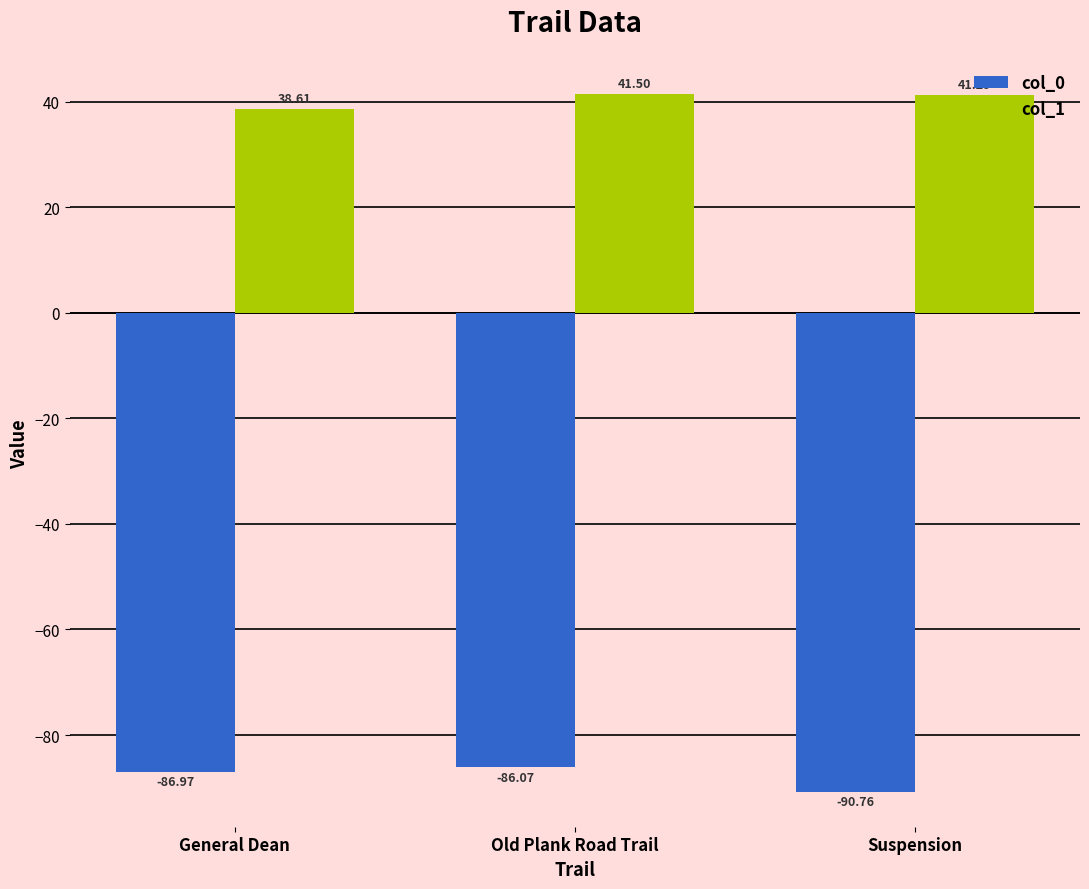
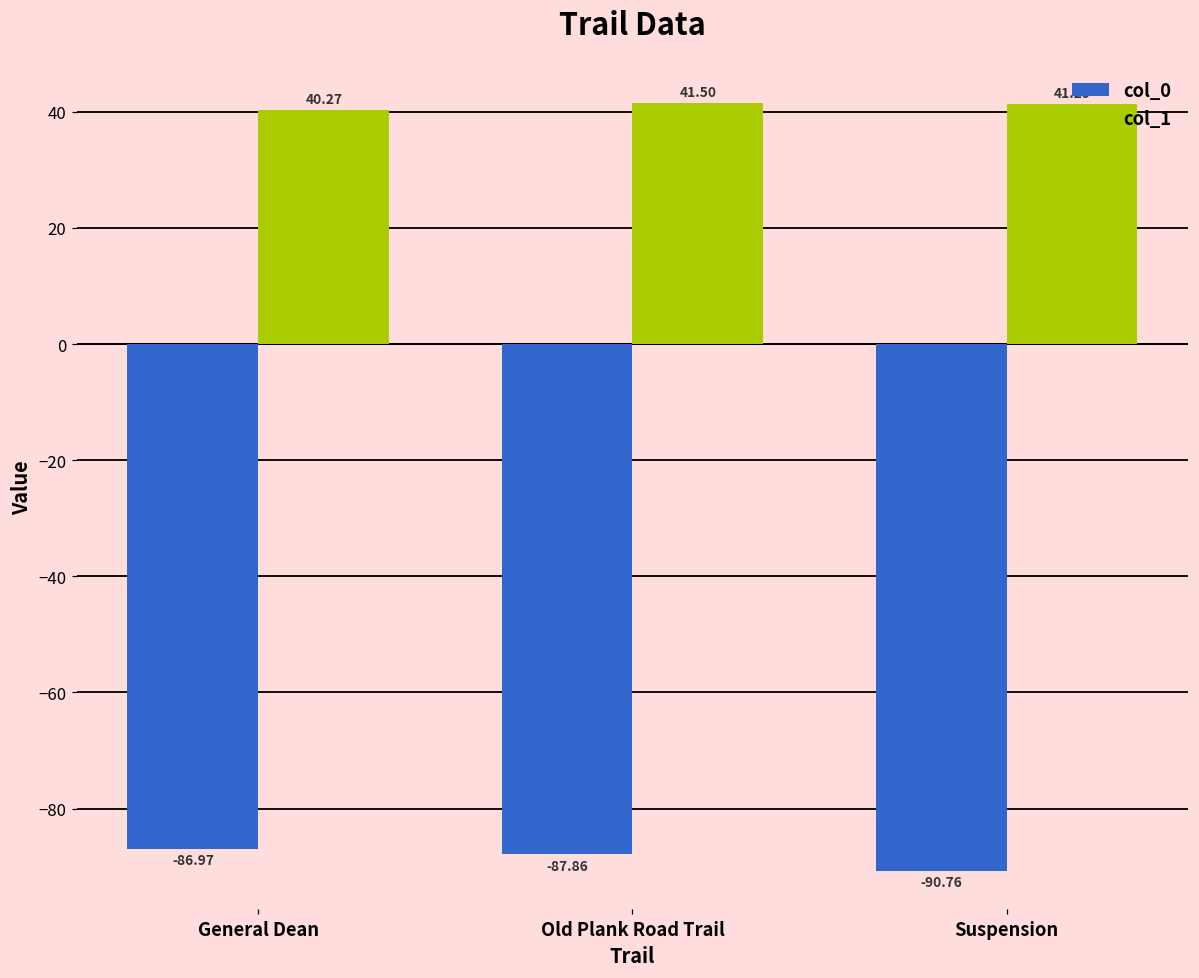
col_1, General Dean: 38.61 -> 40.27
col_0, Old Plank Road Trail: -86.07 -> -87.86
